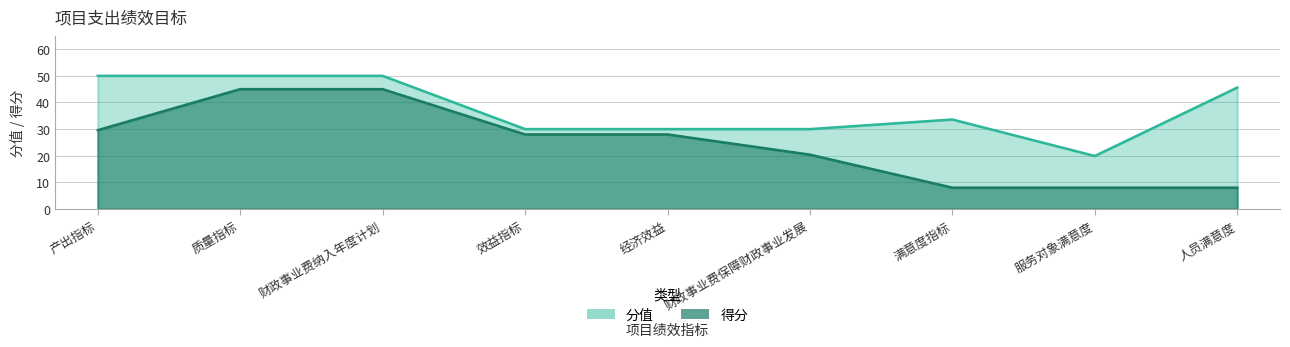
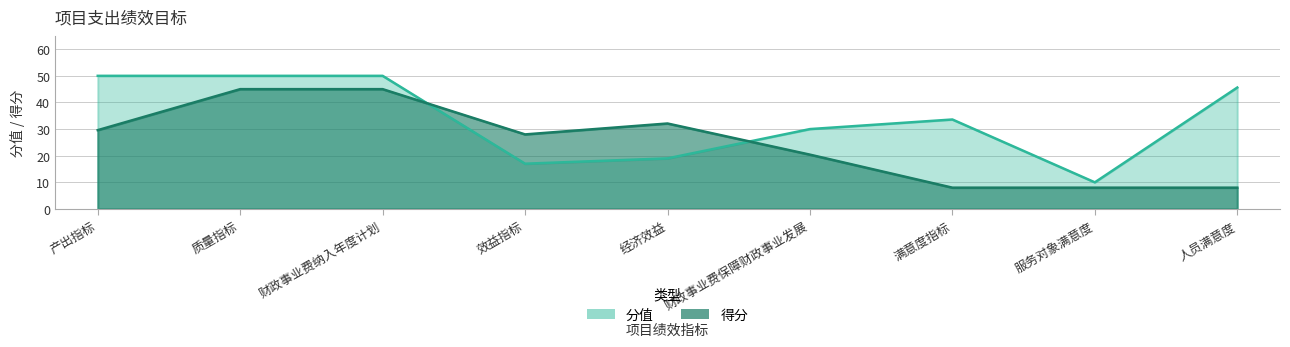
分值, 效益指标: 30 -> 17
分值, 经济效益: 30 -> 19
得分, 经济效益: 28 -> 32
分值, 服务对象满意度: 20 -> 10
